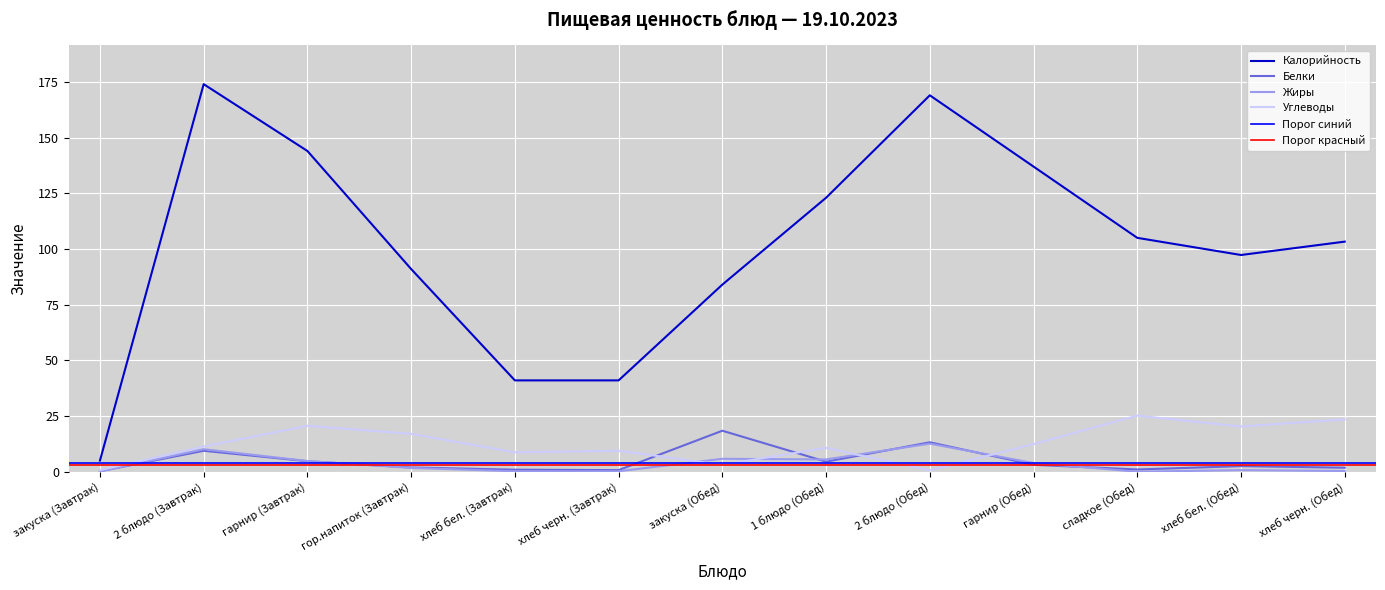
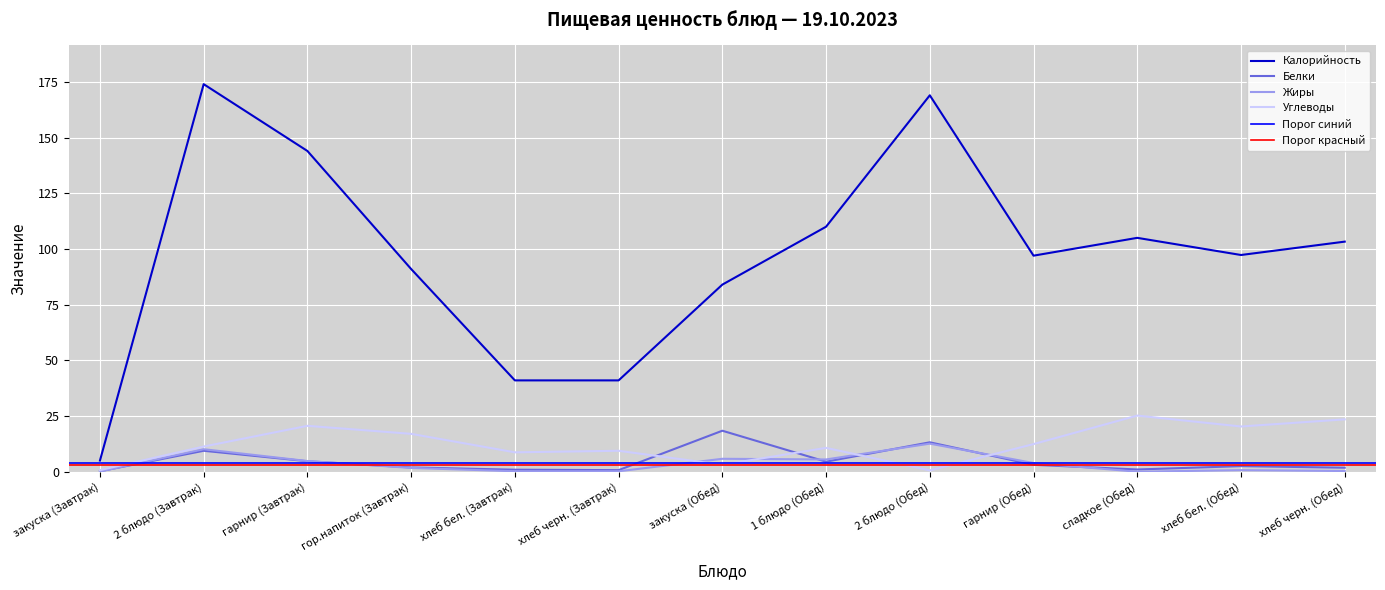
Калорийность, 1 блюдо (Обед): 123 -> 110
Калорийность, гарнир (Обед): 137 -> 97
